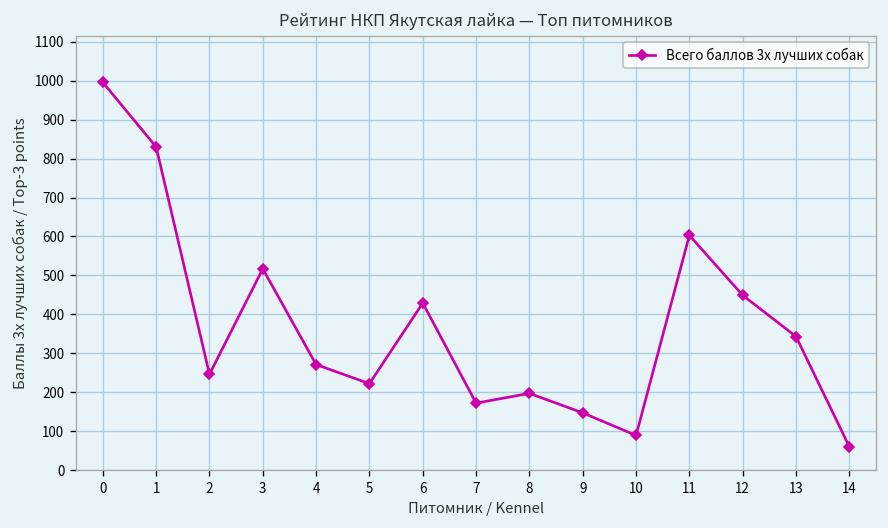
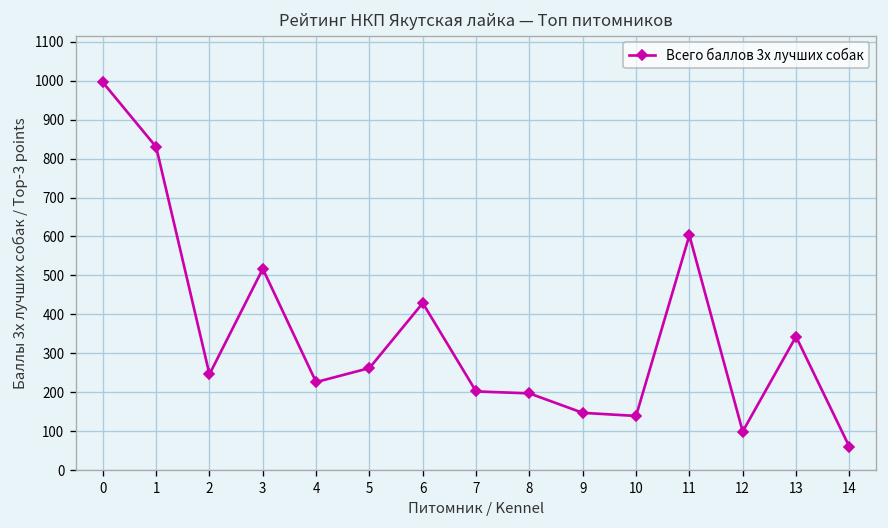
4: 270 -> 230
5: 220 -> 260
7: 170 -> 200
10: 90 -> 140
12: 450 -> 100
